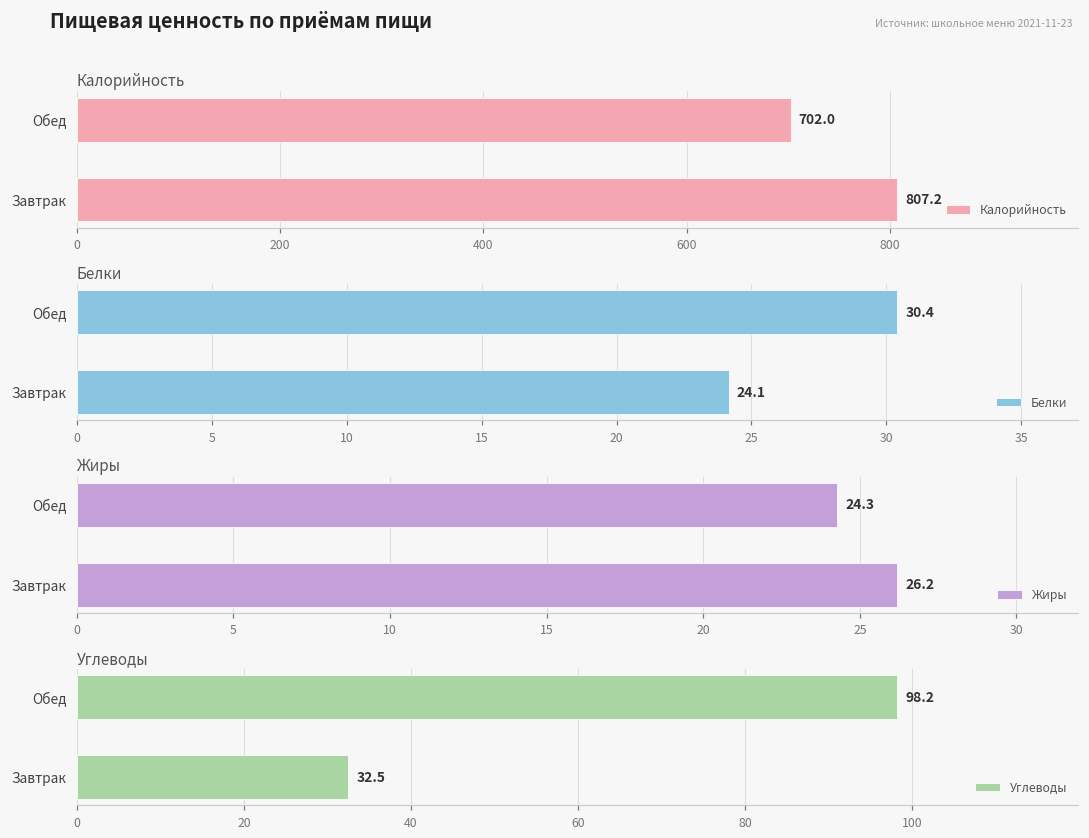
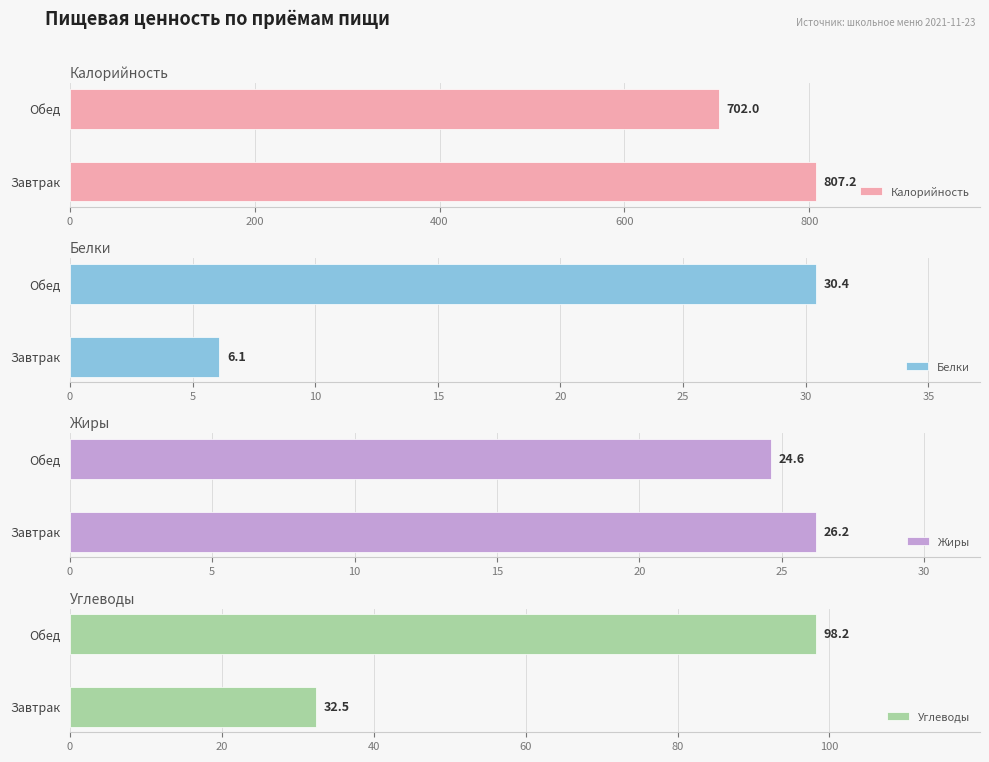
Белки, Завтрак: 24.1 -> 6.1
Жиры, Обед: 24.3 -> 24.6
